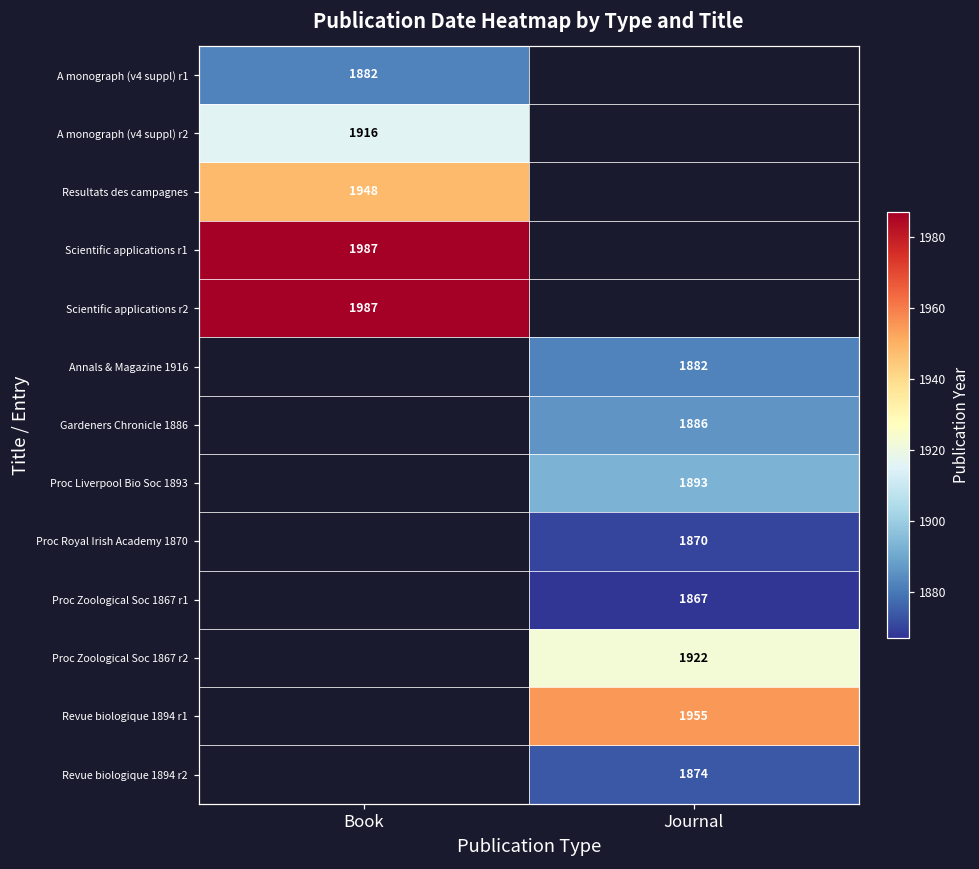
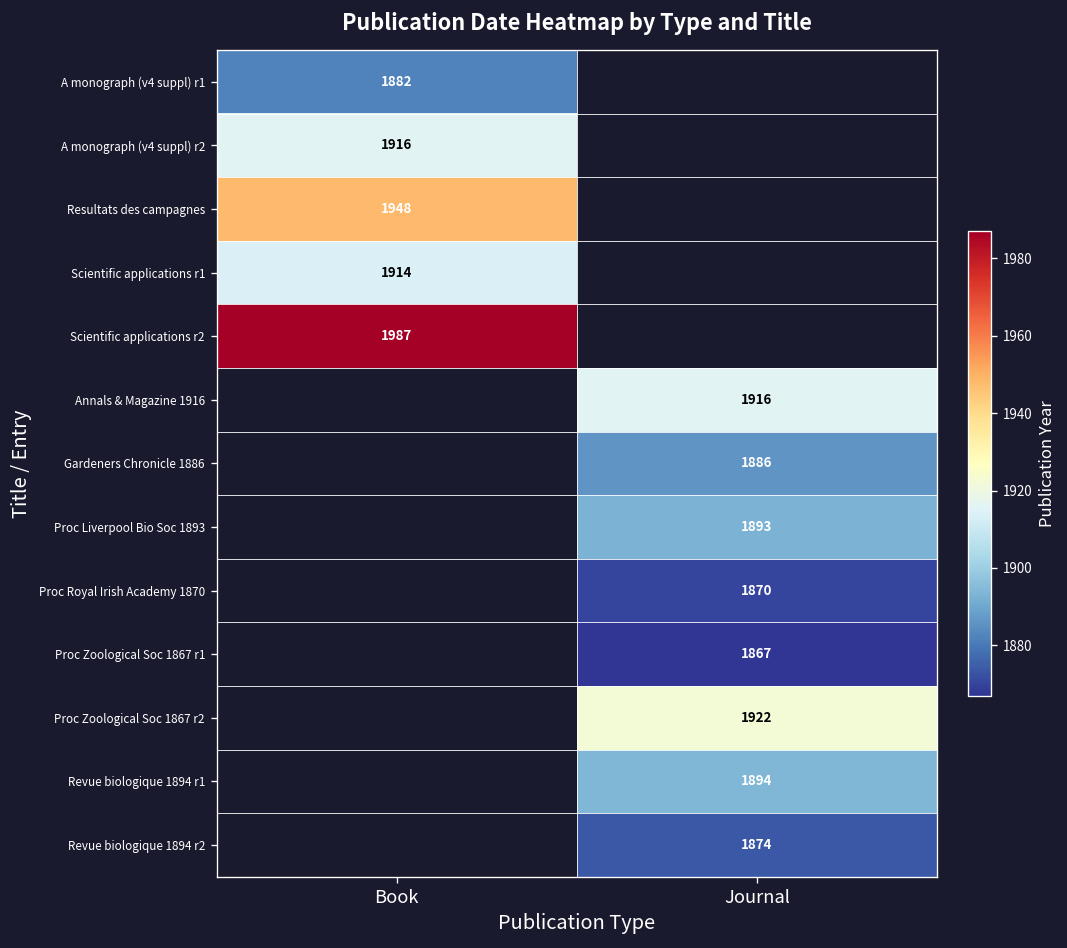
Scientific applications r1, Book: 1987 -> 1914
Annals & Magazine 1916, Journal: 1882 -> 1916
Revue biologique 1894 r1, Journal: 1955 -> 1894
